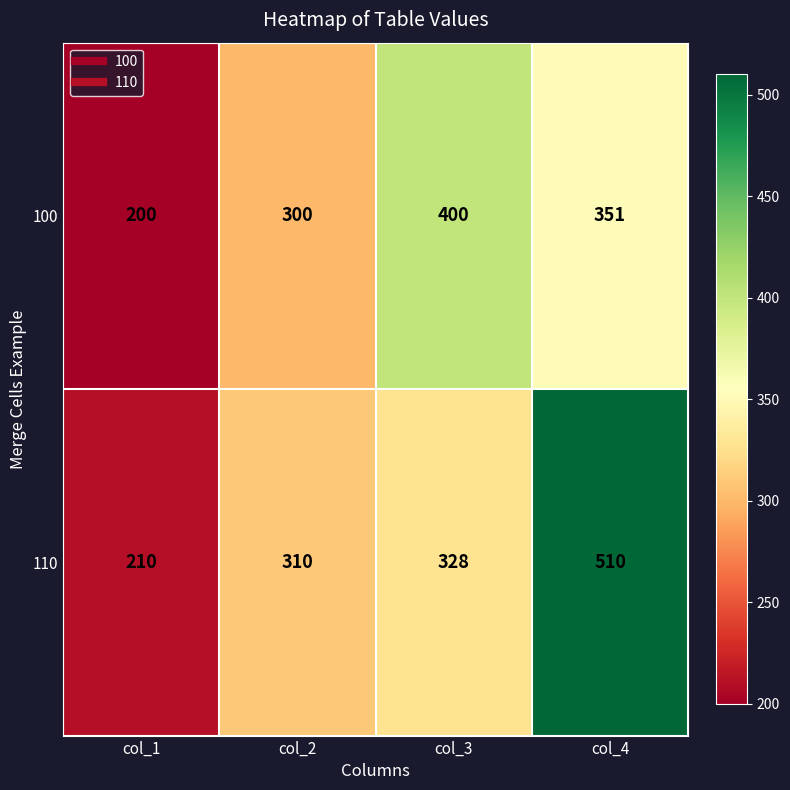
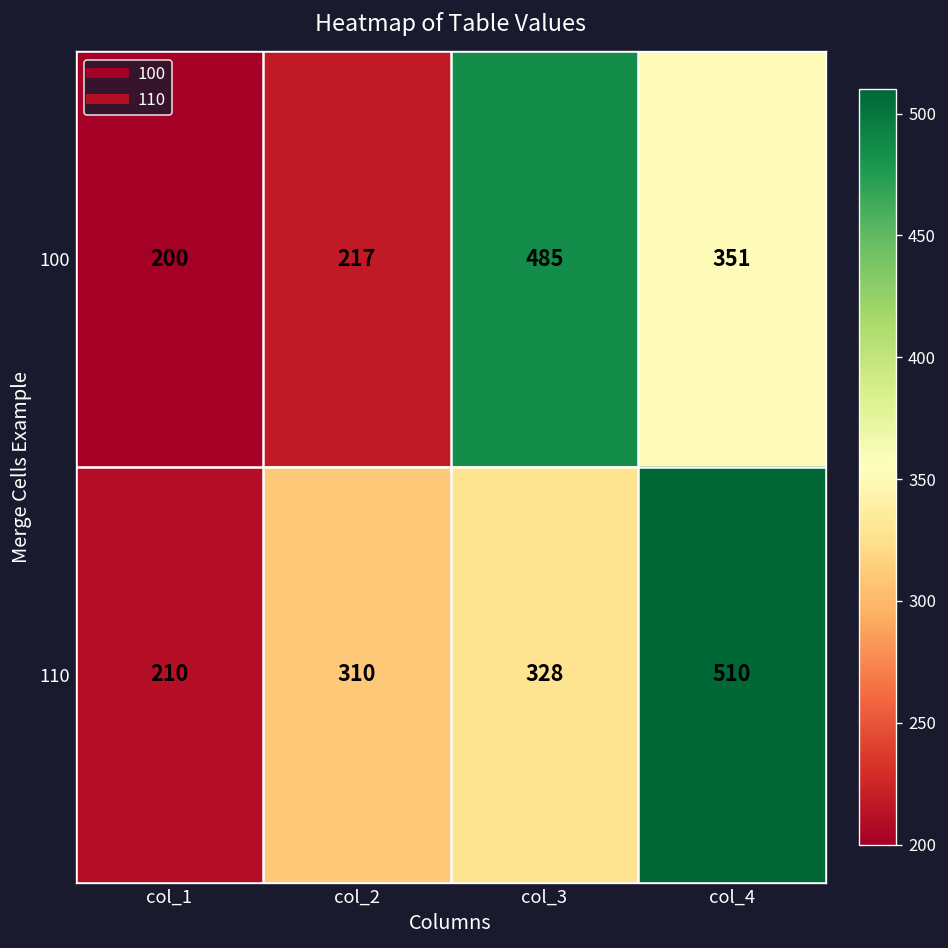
100, col_2: 300 -> 217
100, col_3: 400 -> 485
